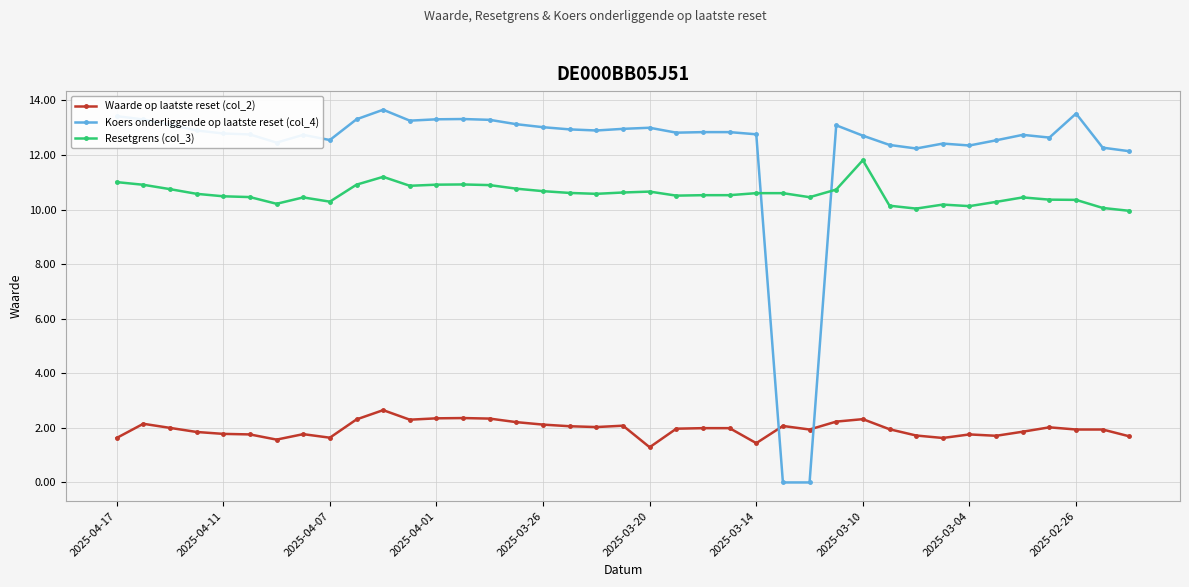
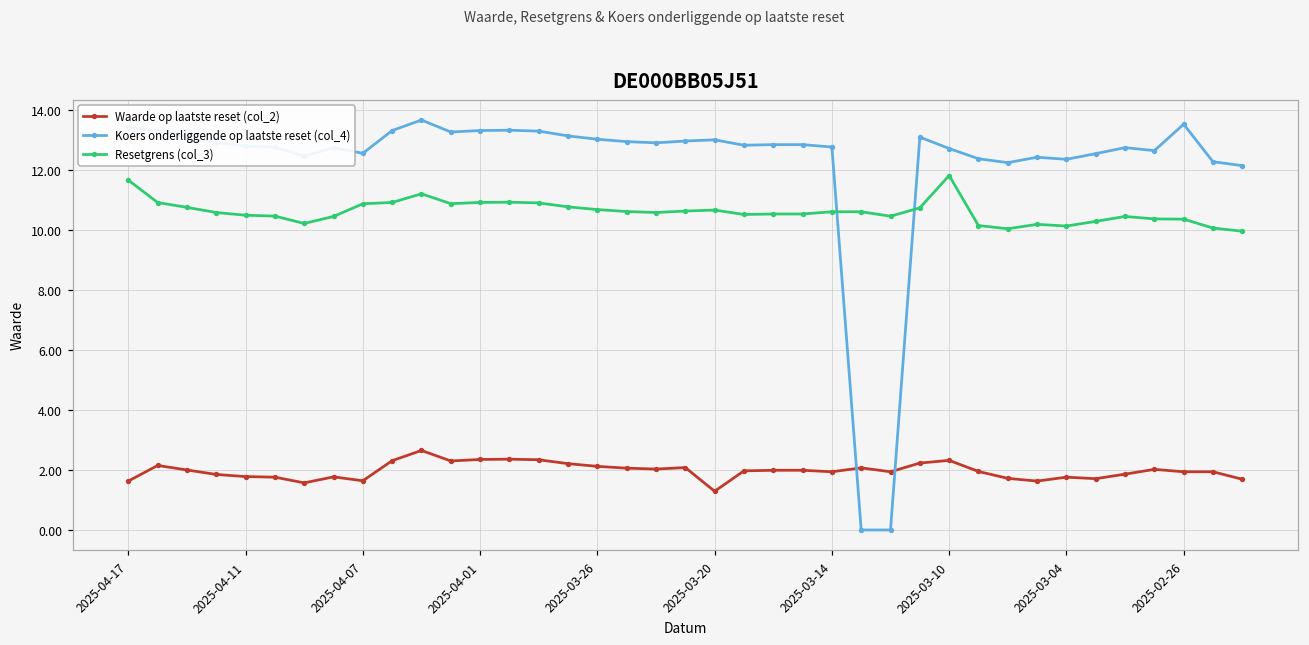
Resetgrens (col_3), 2025-04-17: 11.0 -> 11.7
Resetgrens (col_3), 2025-04-07: 10.3 -> 10.9
Waarde op laatste reset (col_2), 2025-03-14: 1.4 -> 1.9
